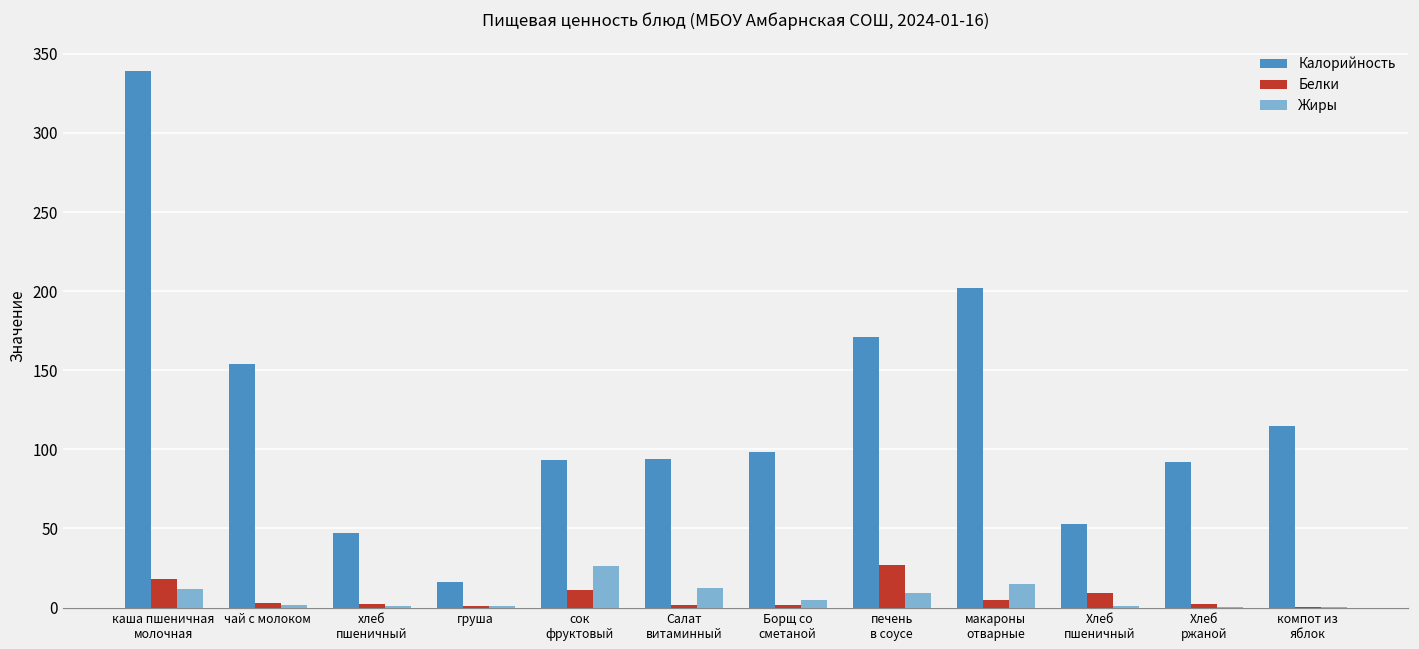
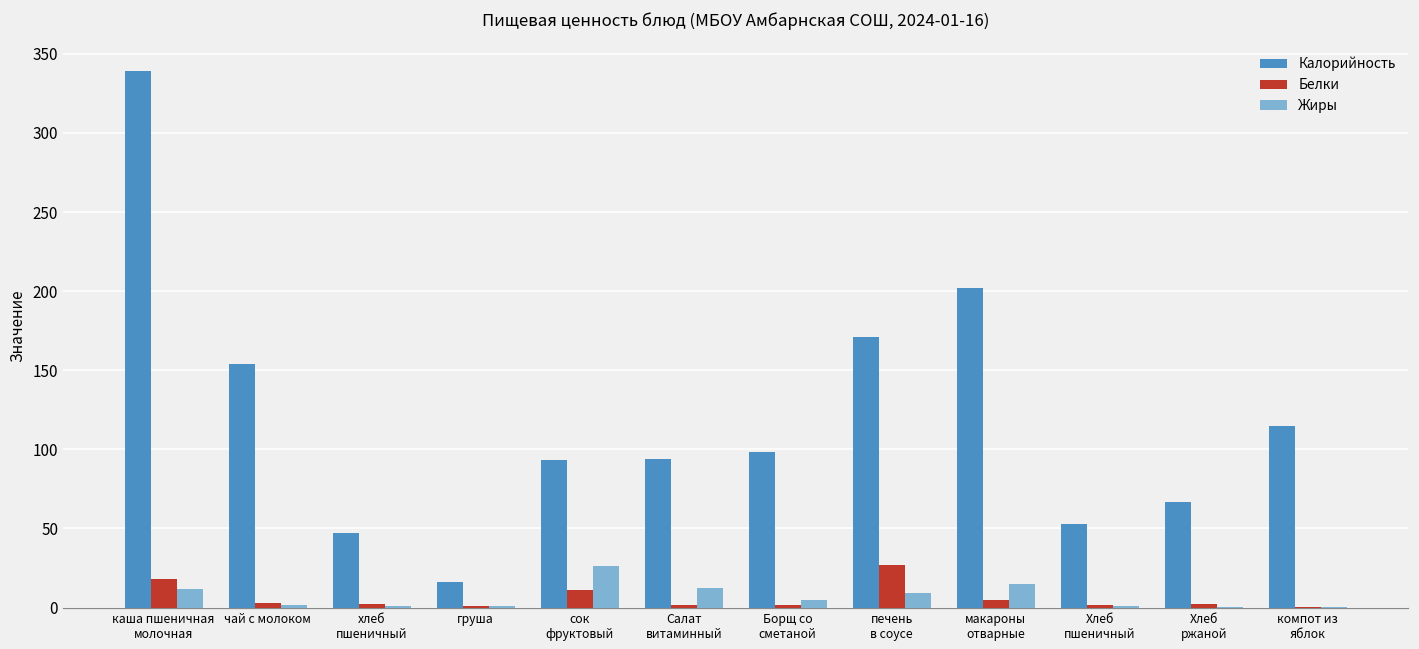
Белки, Хлеб пшеничный: 9 -> 2
Калорийность, Хлеб ржаной: 92 -> 67
